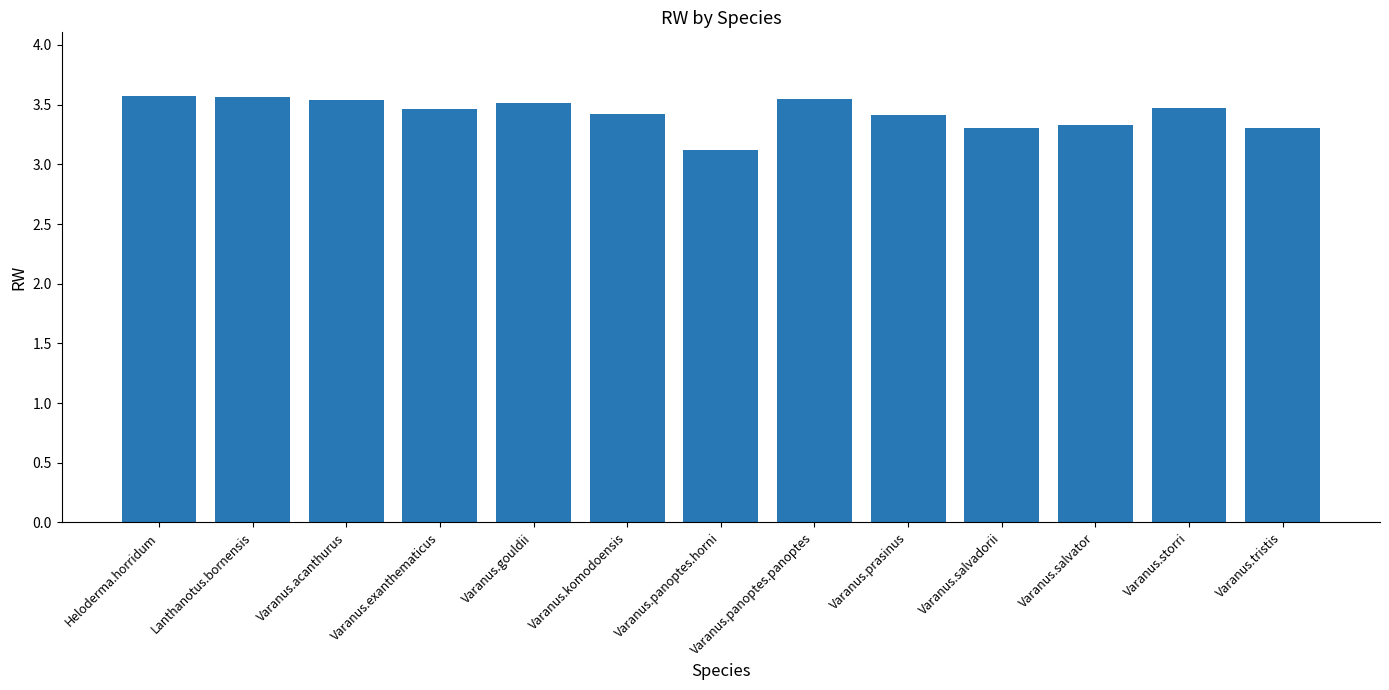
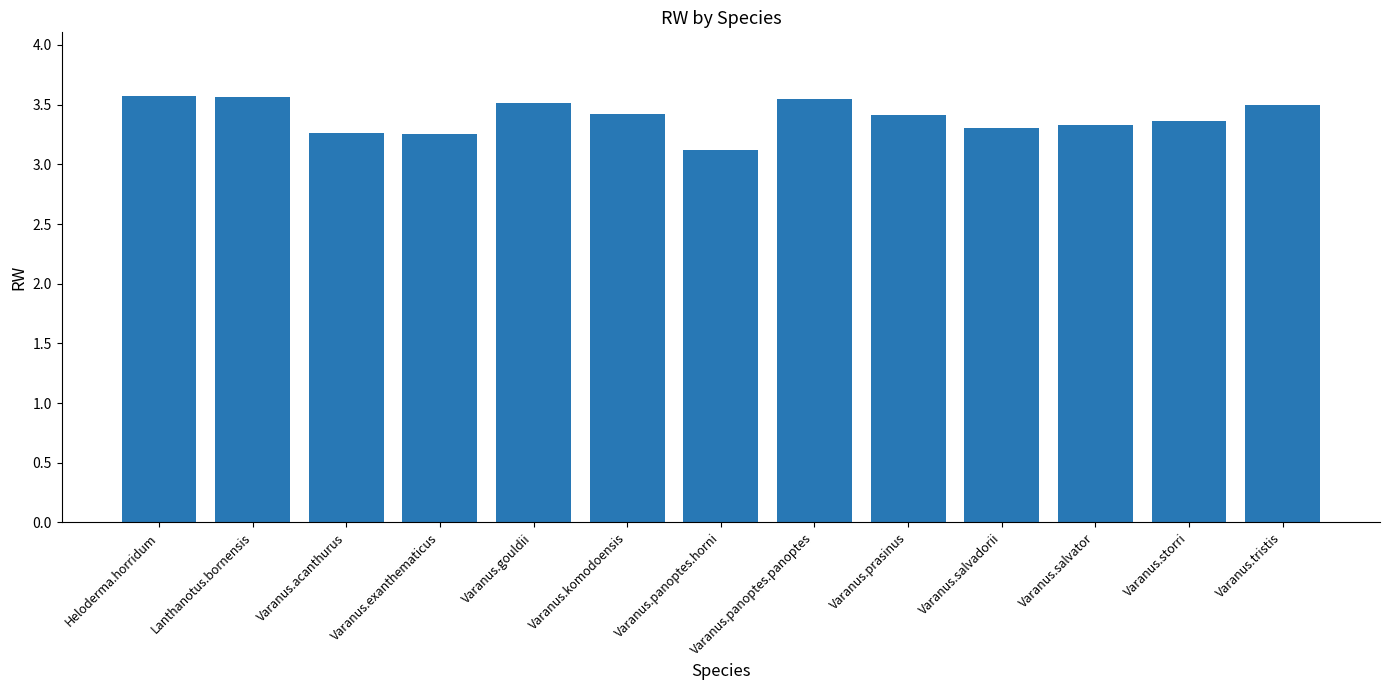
Varanus.acanthurus: 3.54 -> 3.26
Varanus.exanthematicus: 3.46 -> 3.25
Varanus.storri: 3.47 -> 3.36
Varanus.tristis: 3.3 -> 3.5
